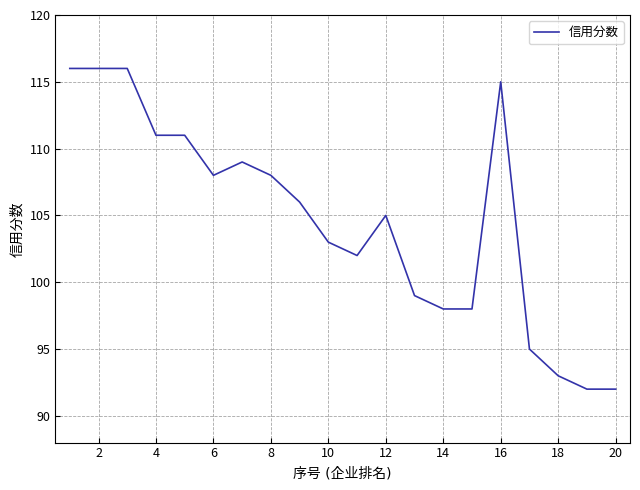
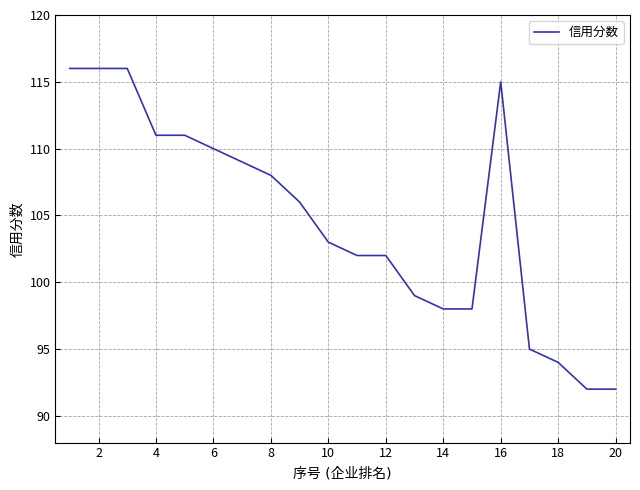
6: 108 -> 110
12: 105 -> 102
18: 93 -> 94
